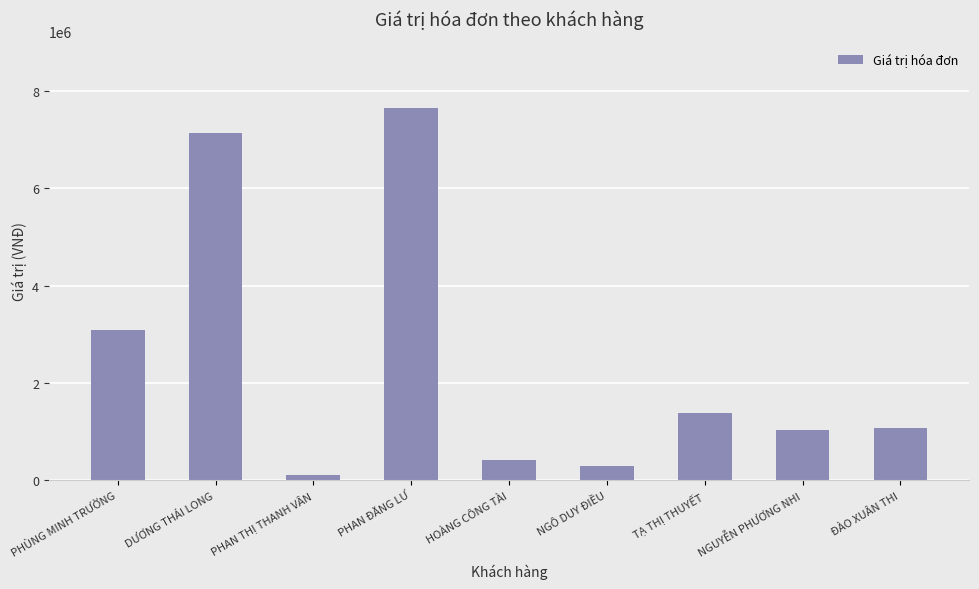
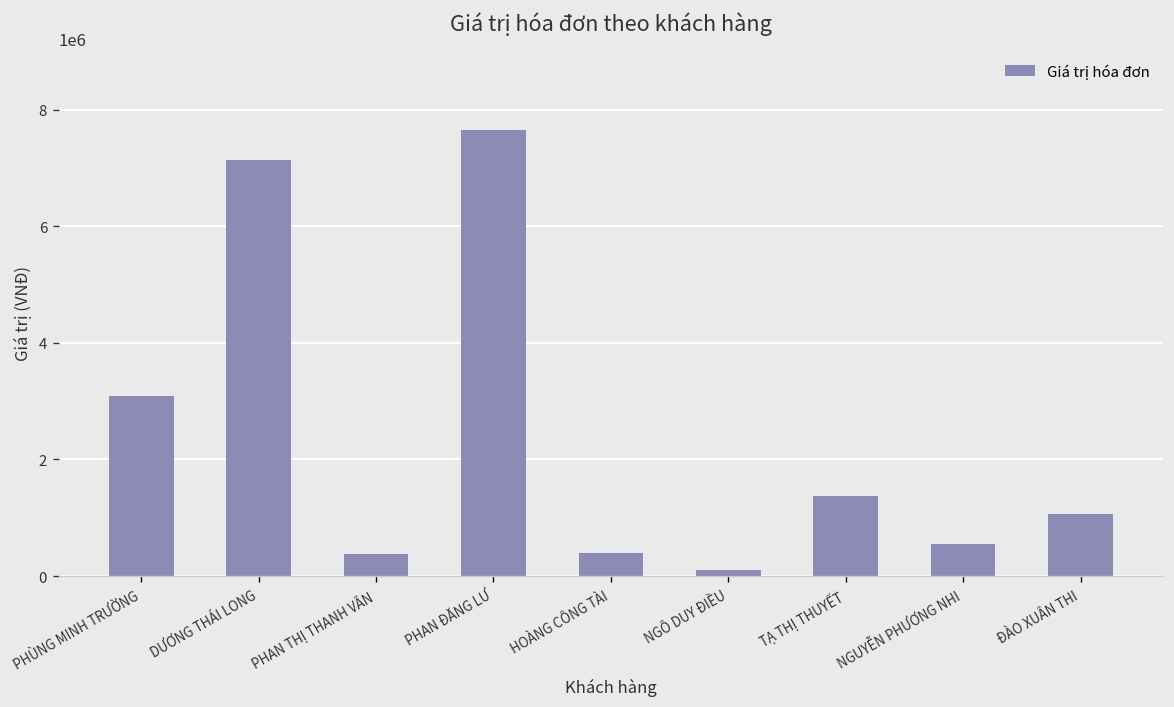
PHAN THỊ THANH VÂN: 100000 -> 400000
NGÔ DUY ĐIỀU: 300000 -> 100000
NGUYỄN PHƯƠNG NHI: 1000000 -> 600000
